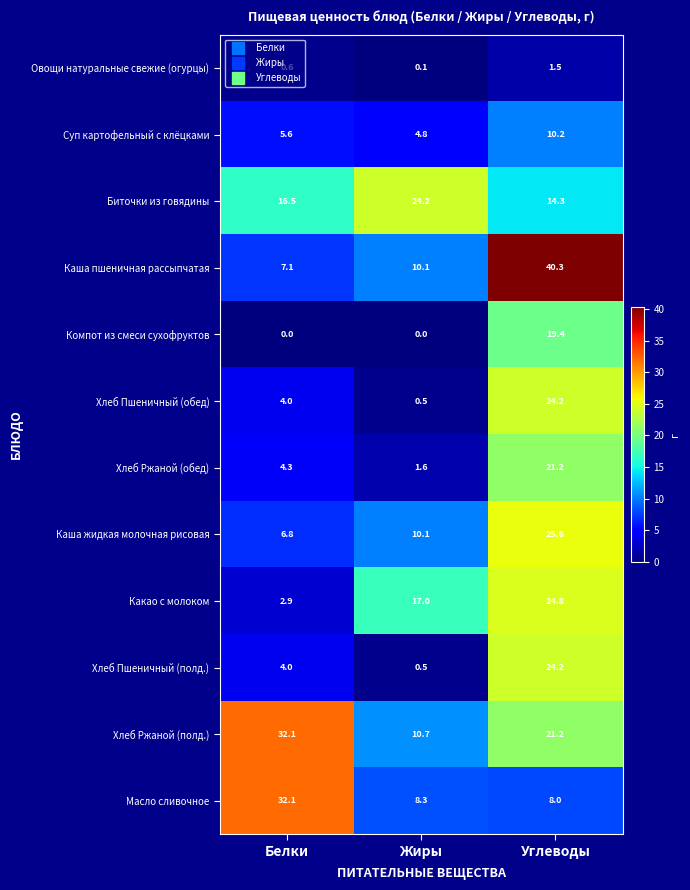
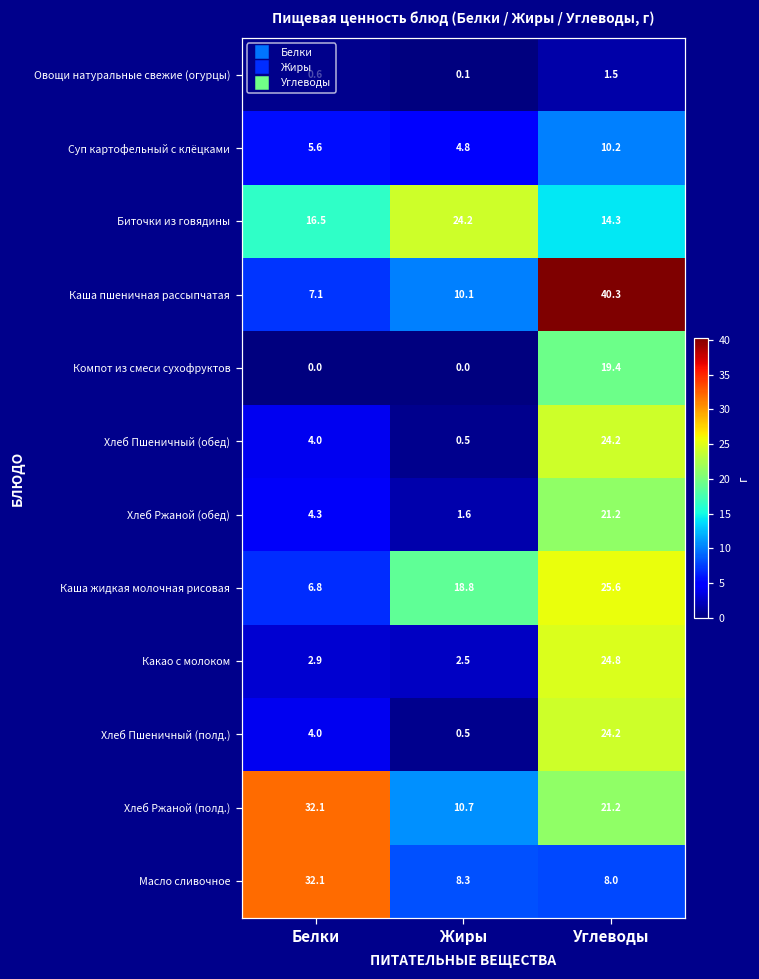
Каша жидкая молочная рисовая, Жиры: 10.1 -> 18.8
Какао с молоком, Жиры: 17.0 -> 2.5
